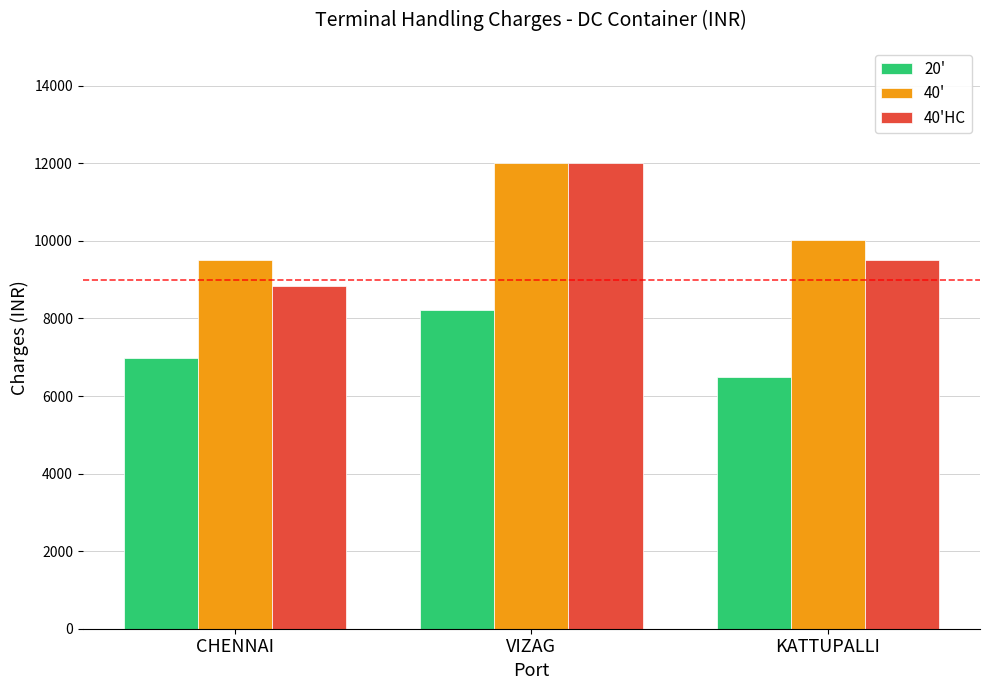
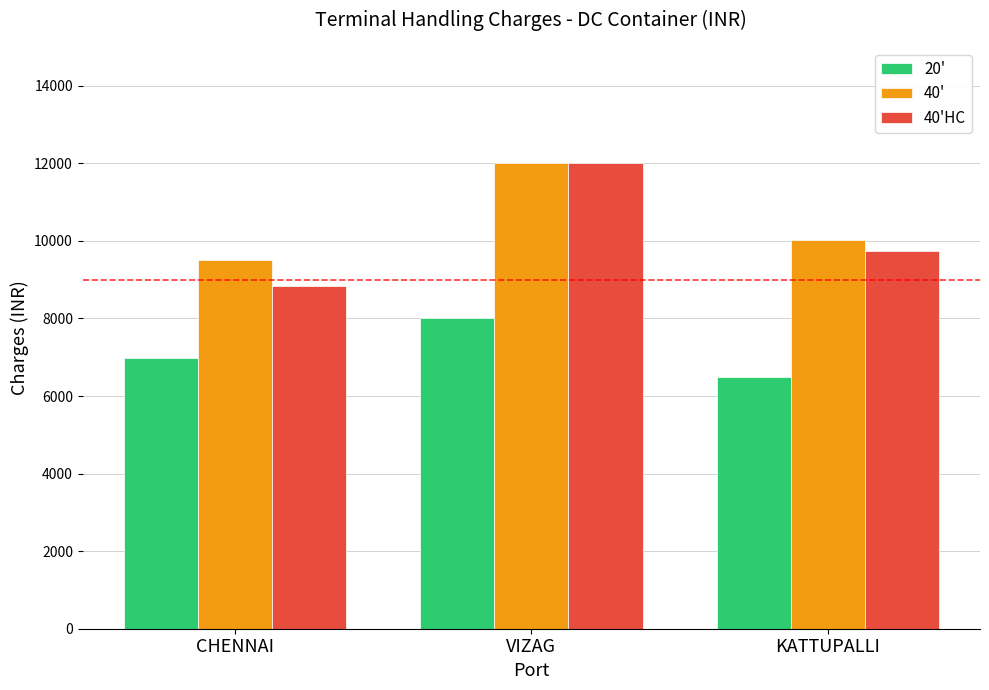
20', VIZAG: 8200 -> 8000
40'HC, KATTUPALLI: 9500 -> 9700
